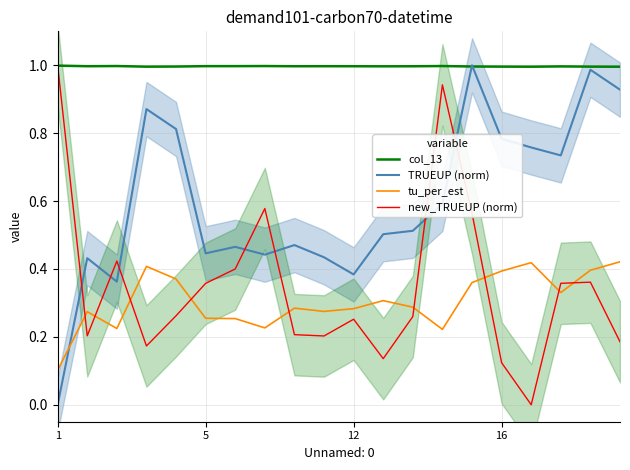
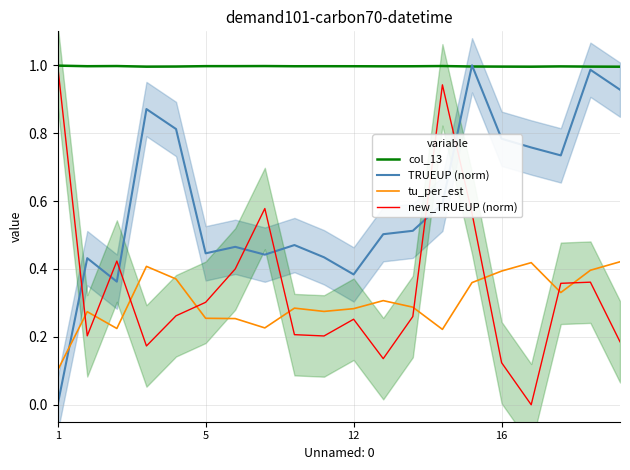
new_TRUEUP (norm), 5: 0.36 -> 0.30
